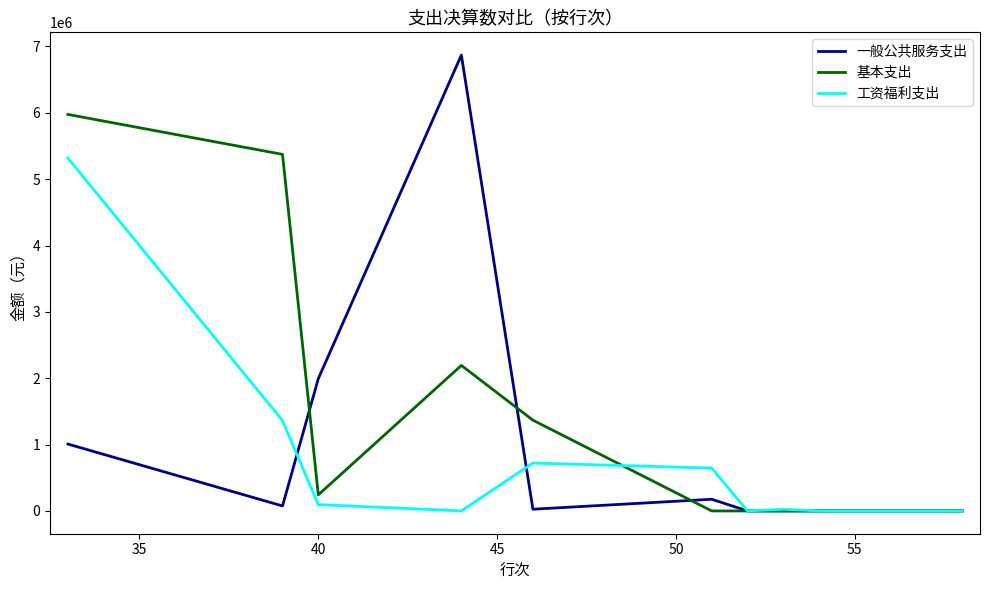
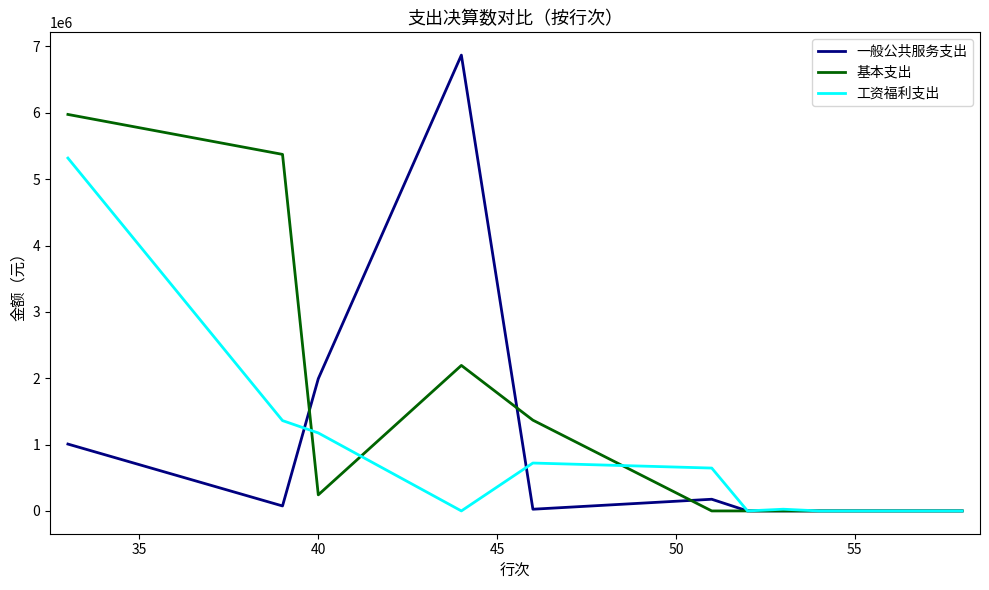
工资福利支出, 40: 100000 -> 1200000
